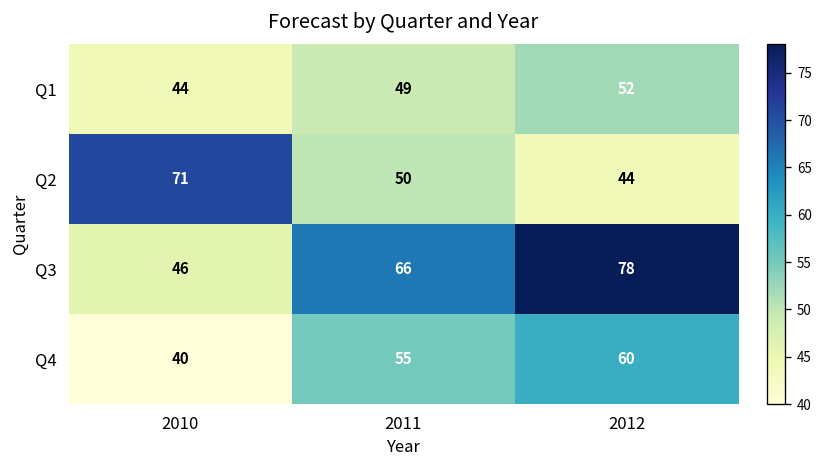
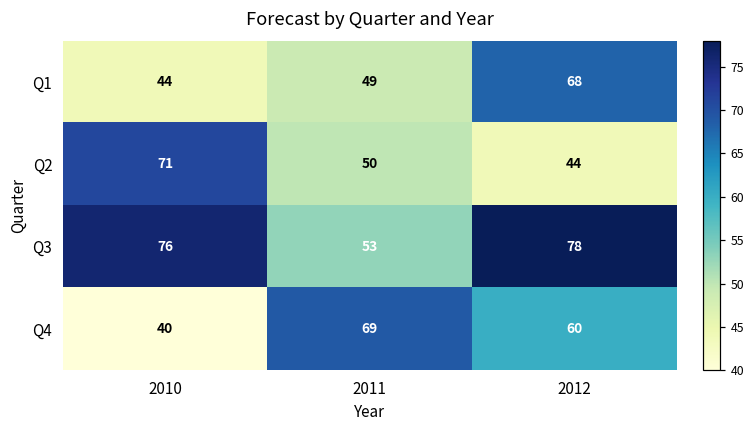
Q1, 2012: 52 -> 68
Q3, 2010: 46 -> 76
Q3, 2011: 66 -> 53
Q4, 2011: 55 -> 69
